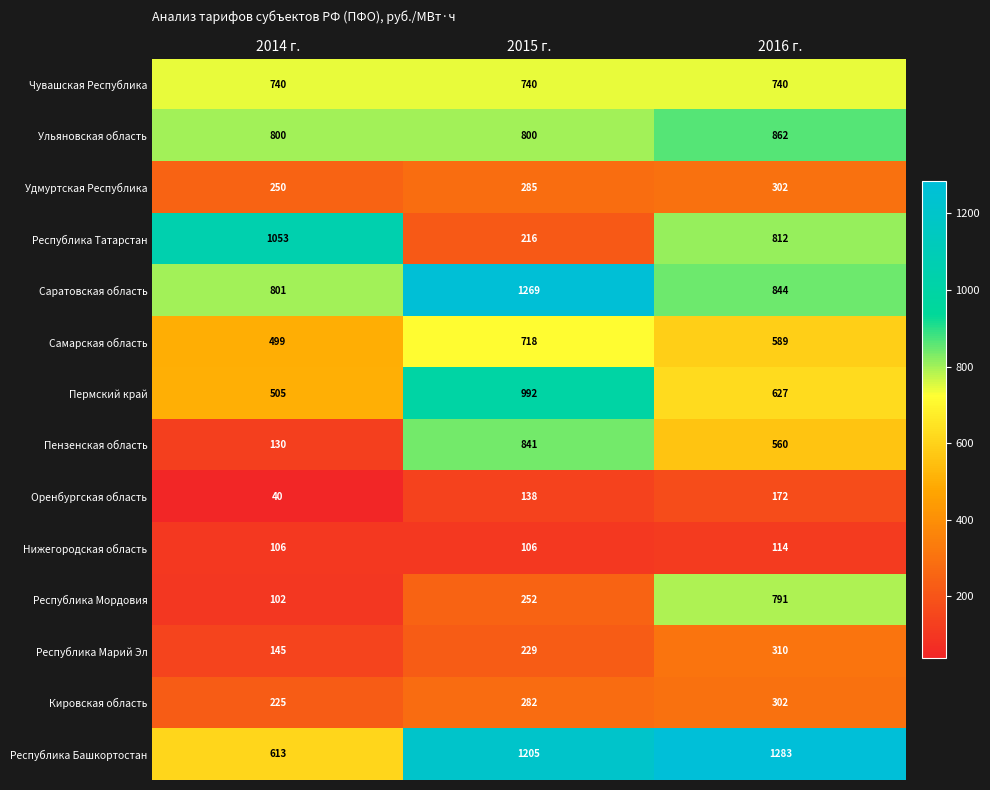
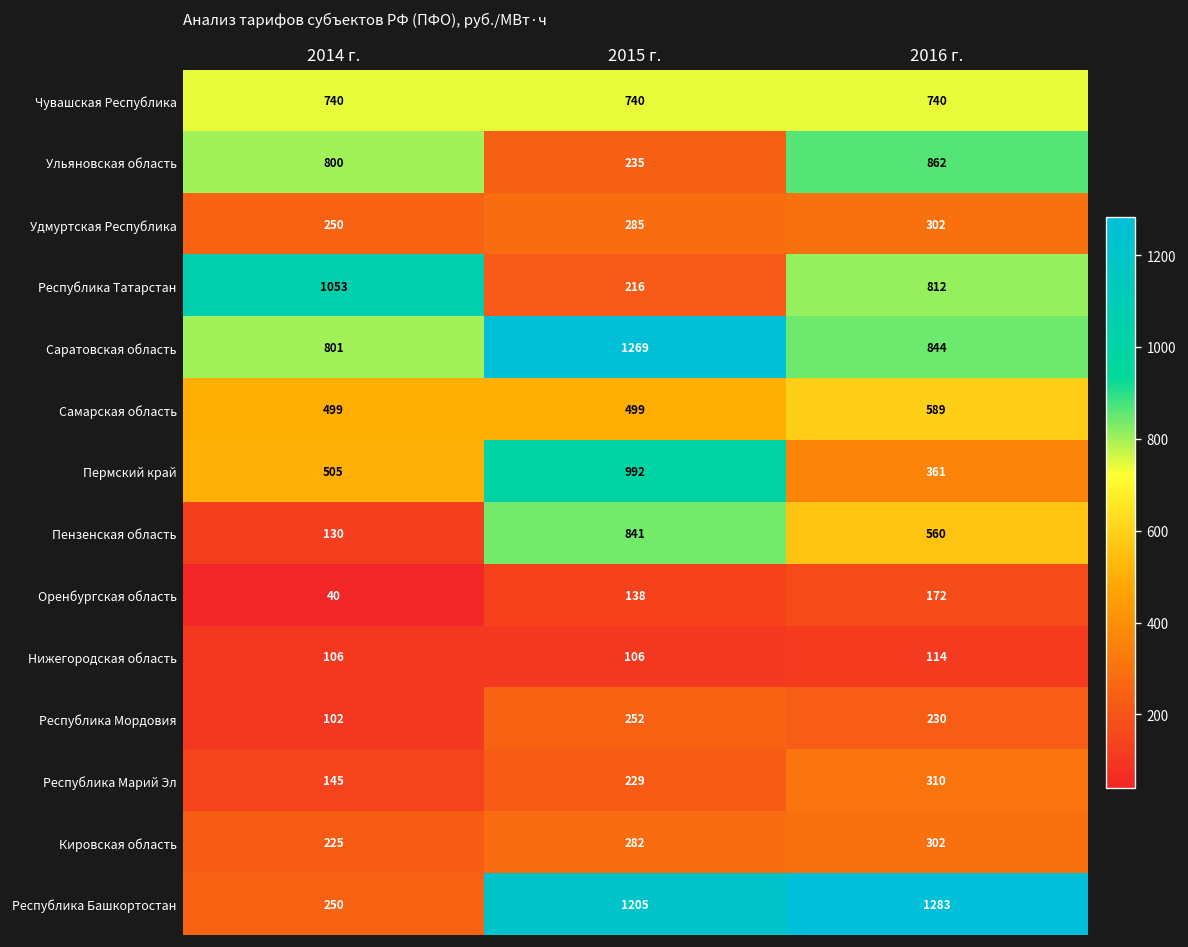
Ульяновская область, 2015 г.: 800 -> 235
Самарская область, 2015 г.: 718 -> 499
Пермский край, 2016 г.: 627 -> 361
Республика Мордовия, 2016 г.: 791 -> 230
Республика Башкортостан, 2014 г.: 613 -> 250
